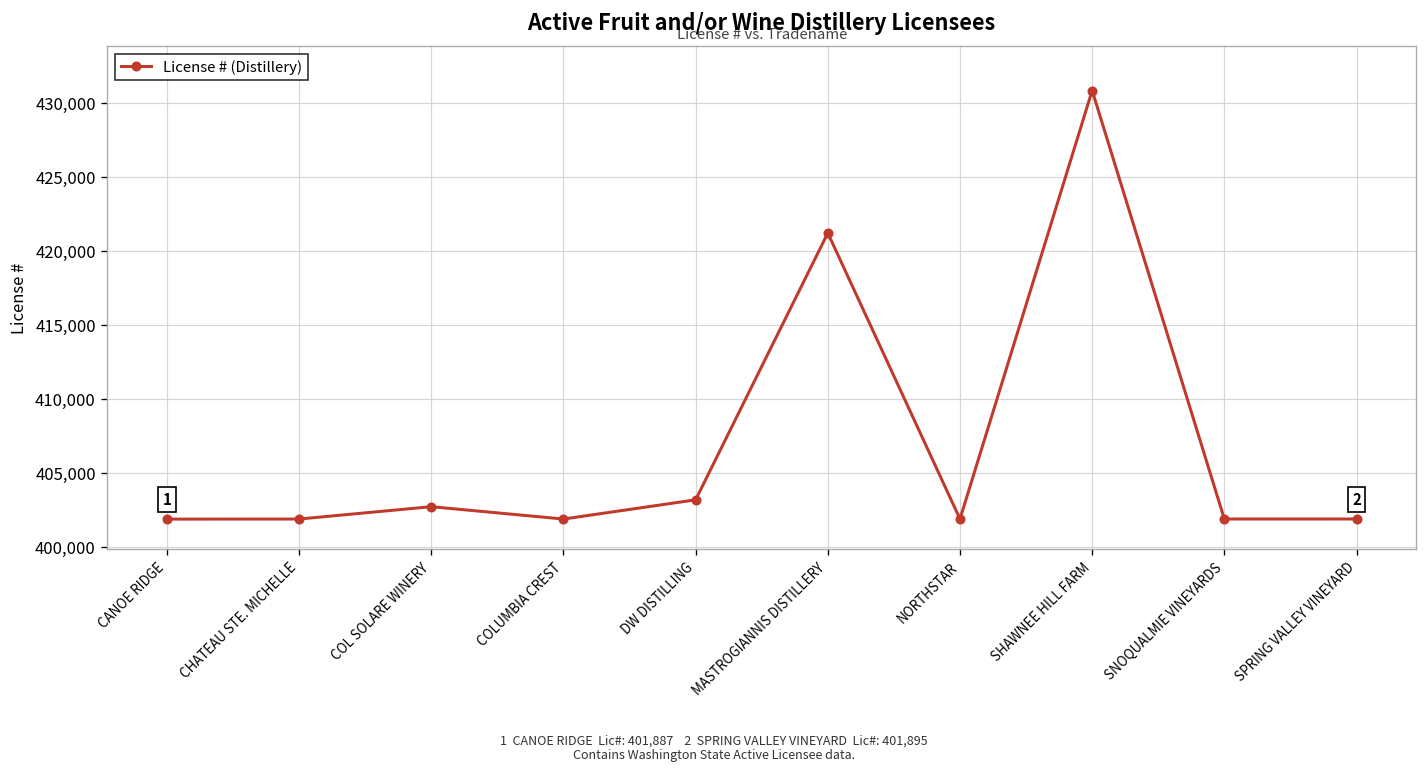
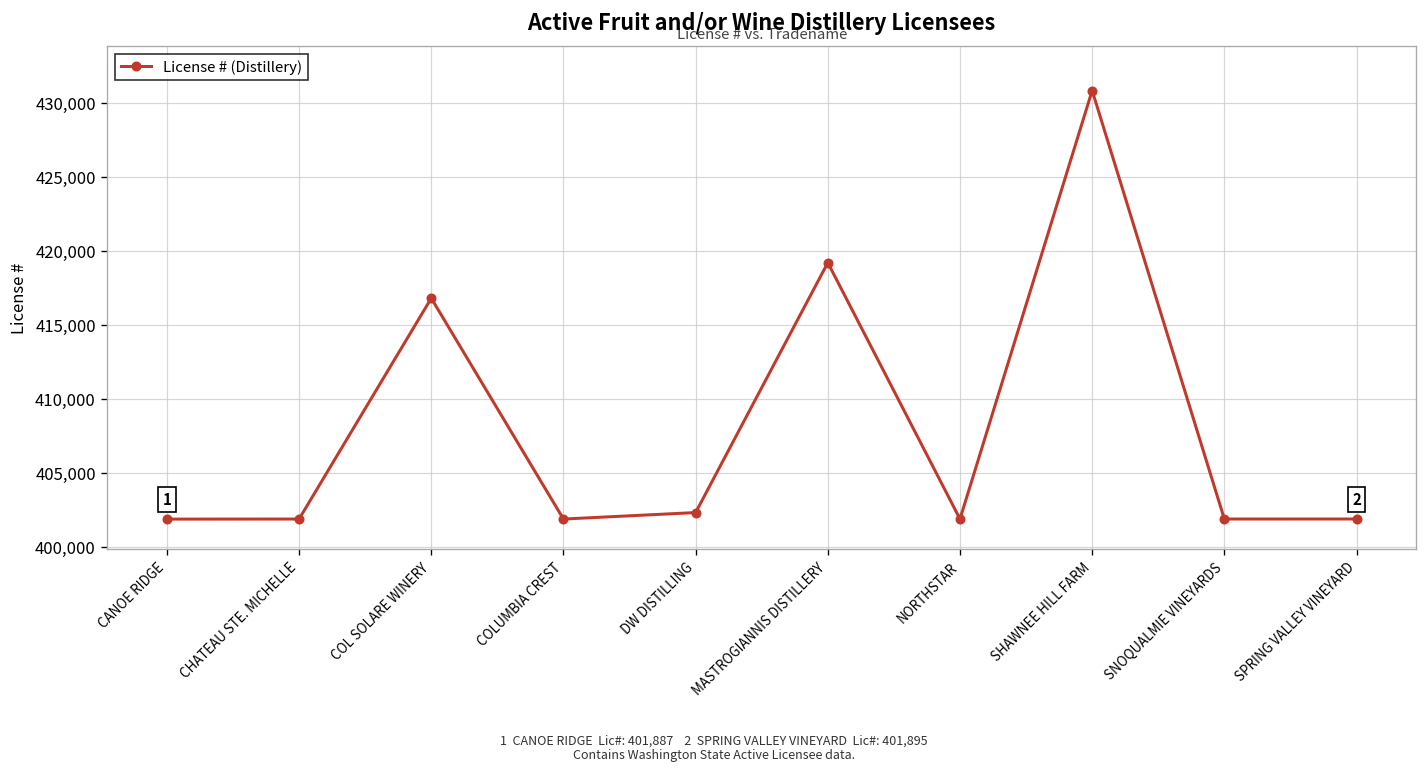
COL SOLARE WINERY: 402,700 -> 416,800
DW DISTILLING: 403,200 -> 402,300
MASTROGIANNIS DISTILLERY: 421,200 -> 419,200
